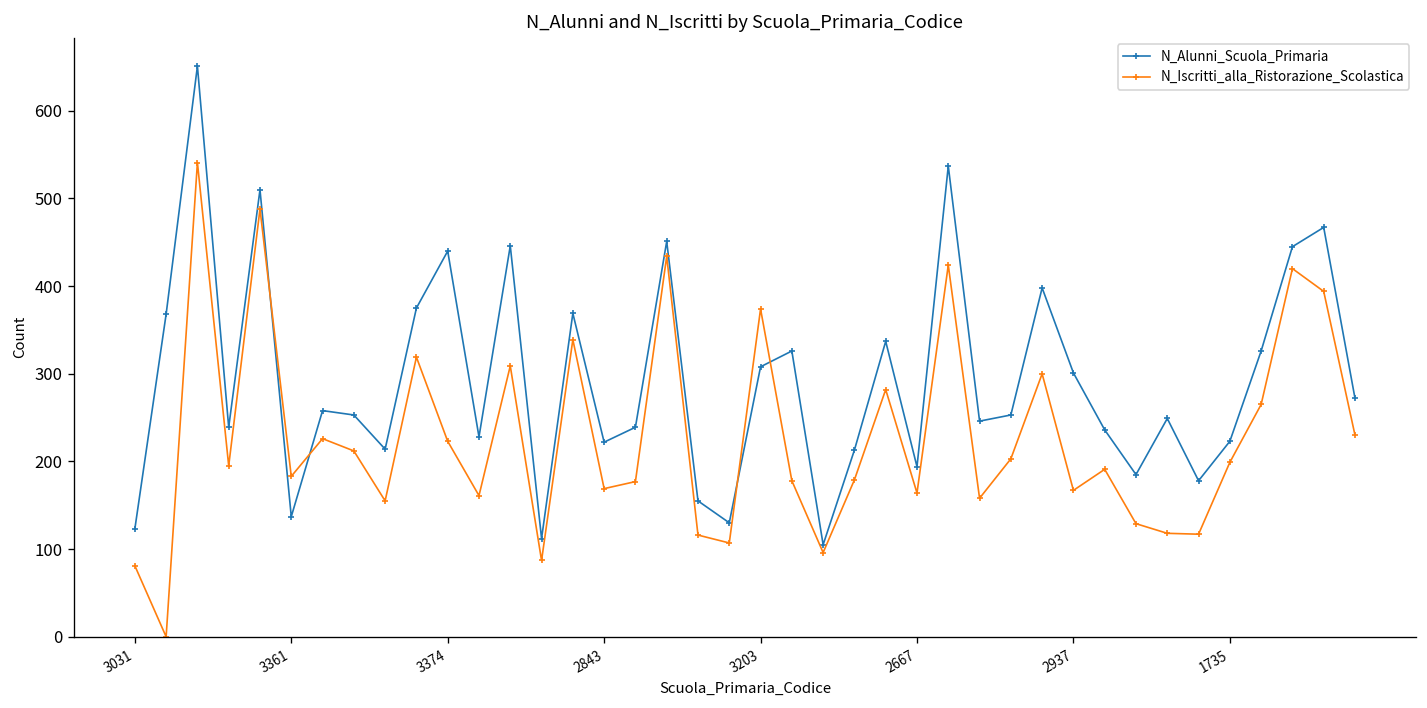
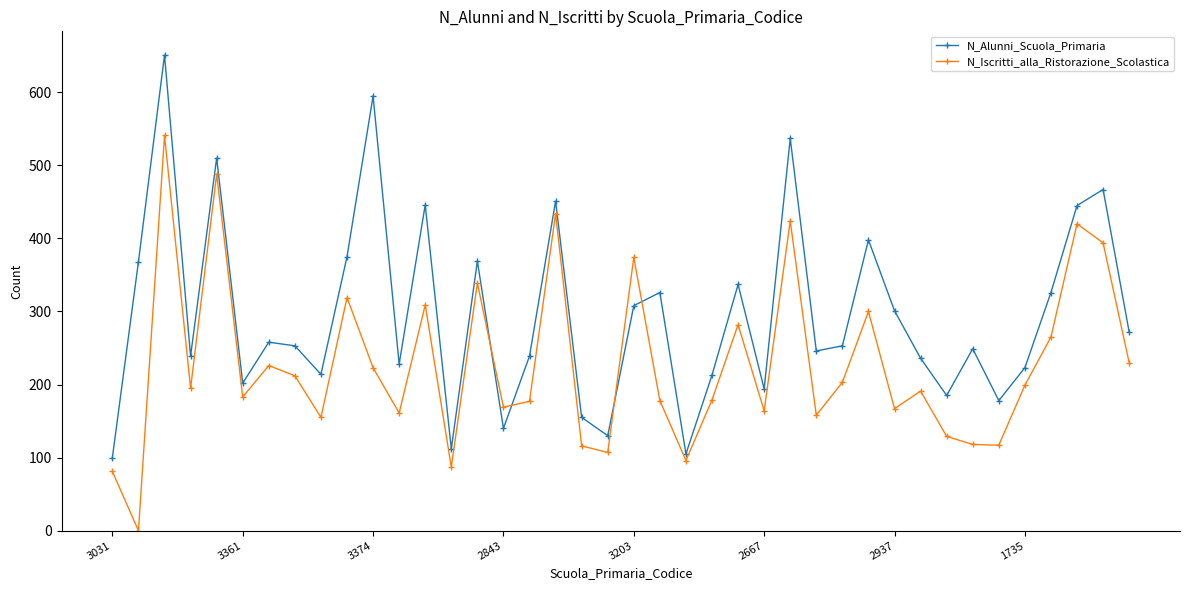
N_Alunni_Scuola_Primaria, 3031: 120 -> 100
N_Alunni_Scuola_Primaria, 3361: 140 -> 200
N_Alunni_Scuola_Primaria, 3374: 440 -> 600
N_Alunni_Scuola_Primaria, 2843: 220 -> 140
